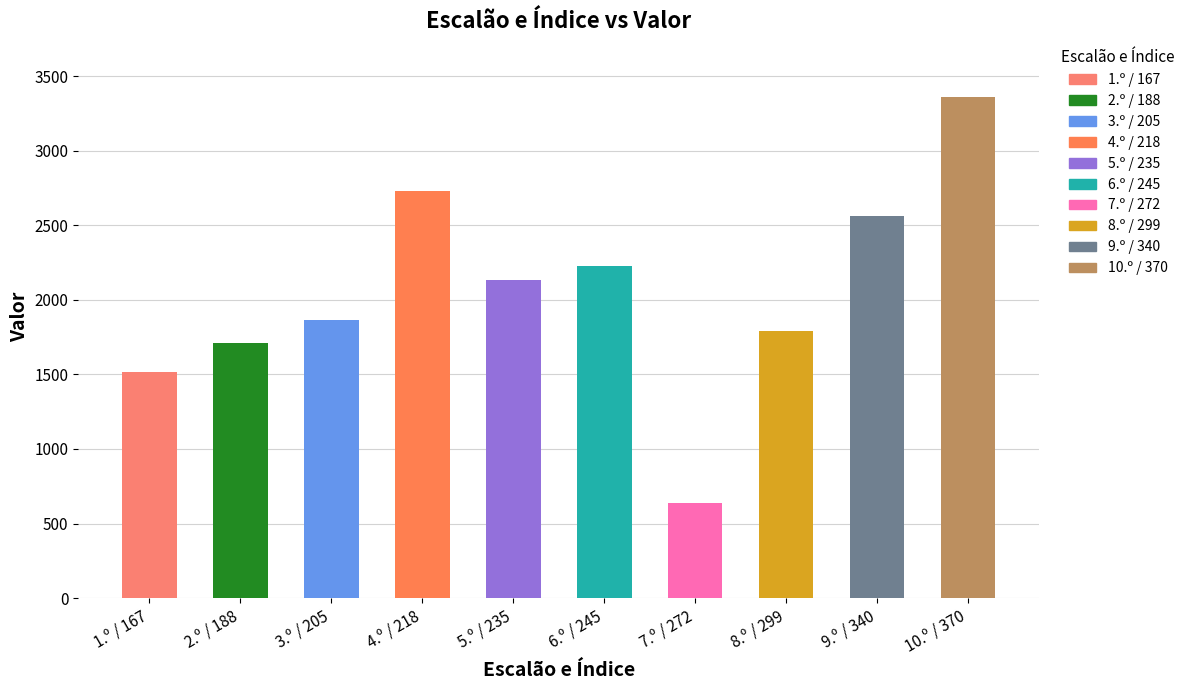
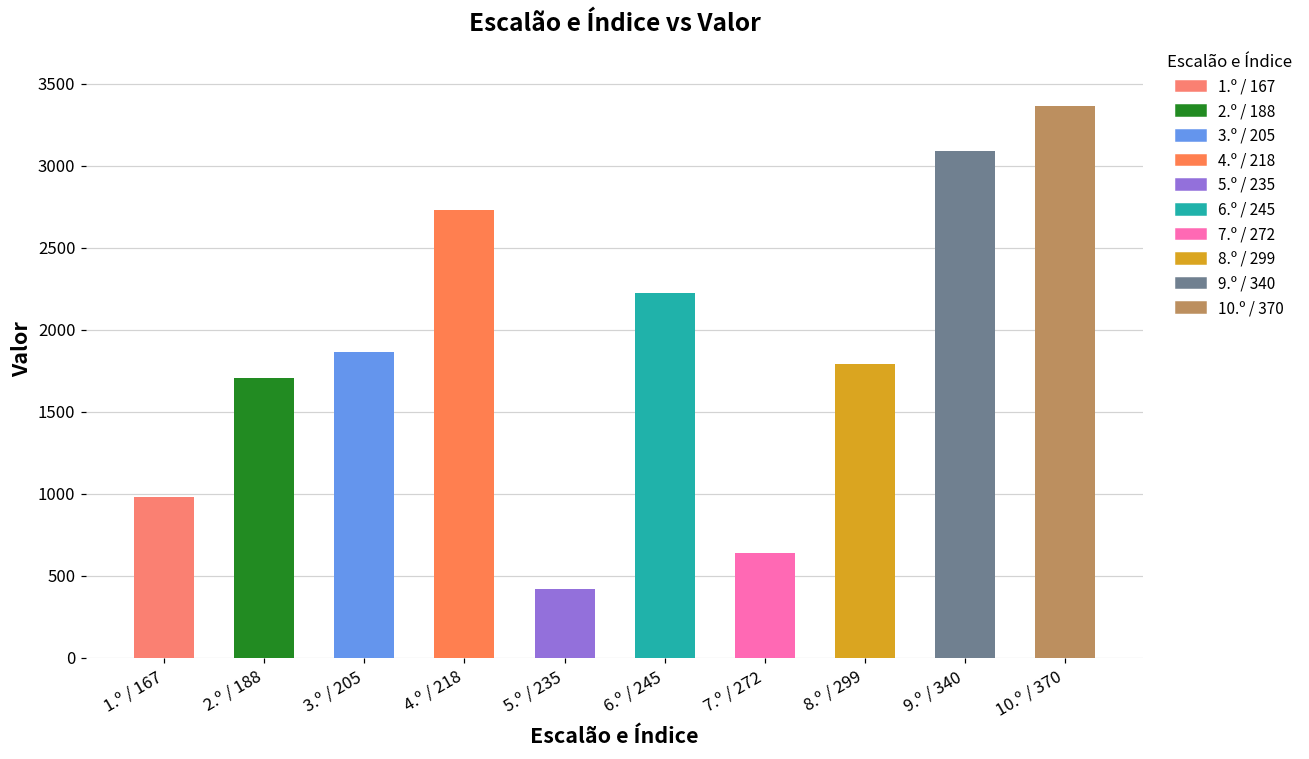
1.º / 167: 1520 -> 980
5.º / 235: 2140 -> 420
9.º / 340: 2560 -> 3090
